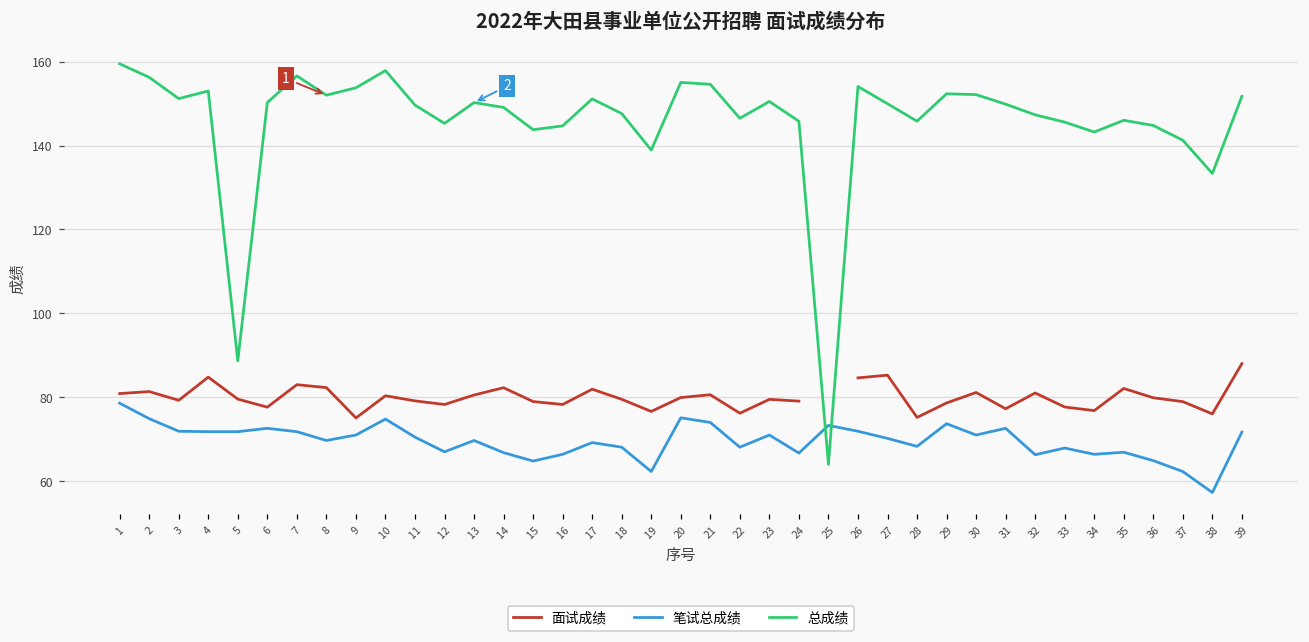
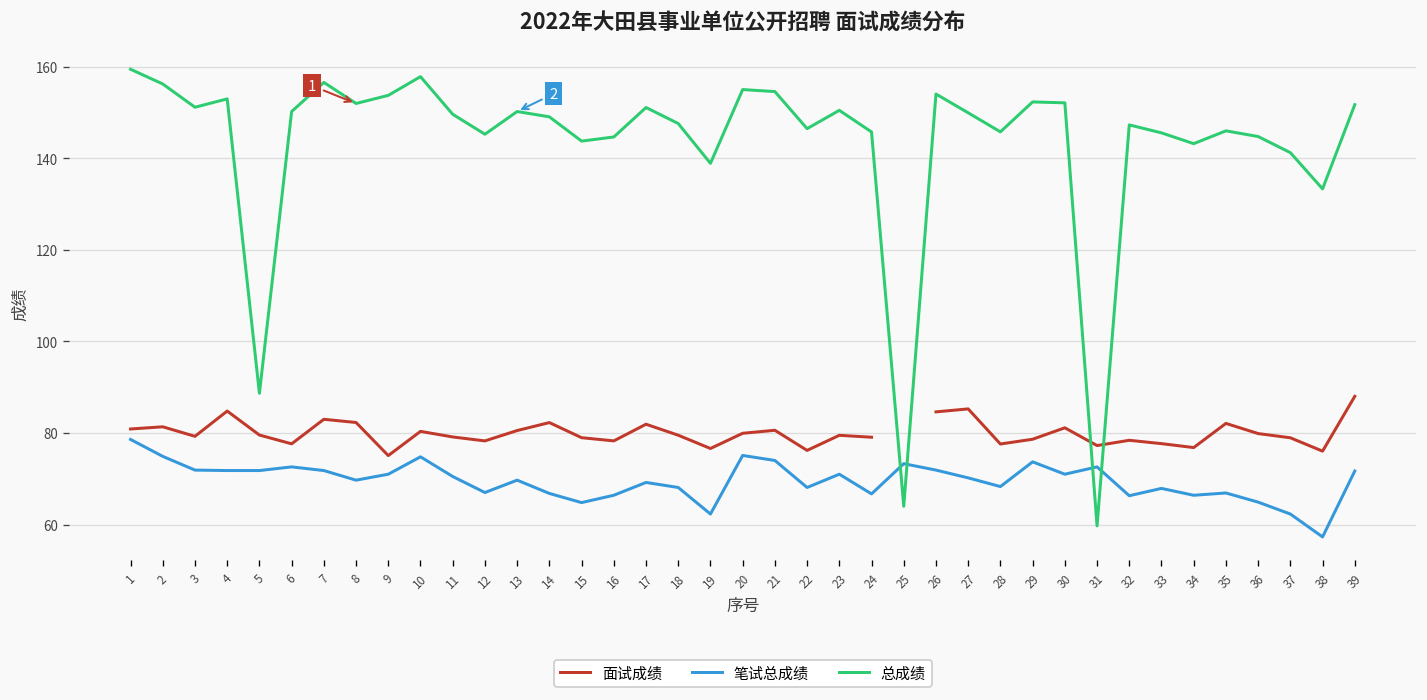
面试成绩, 28: 75 -> 78
总成绩, 31: 150 -> 60
面试成绩, 32: 81 -> 78
